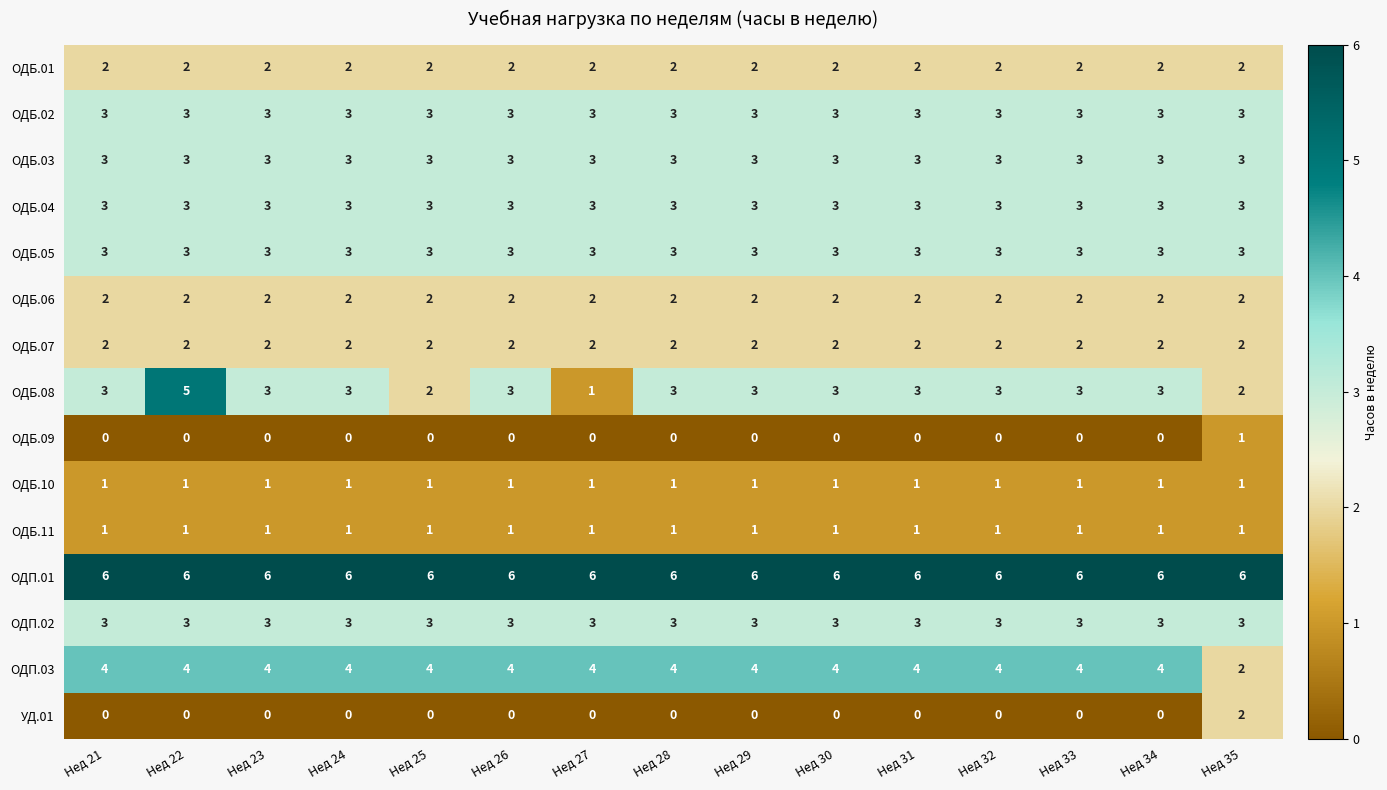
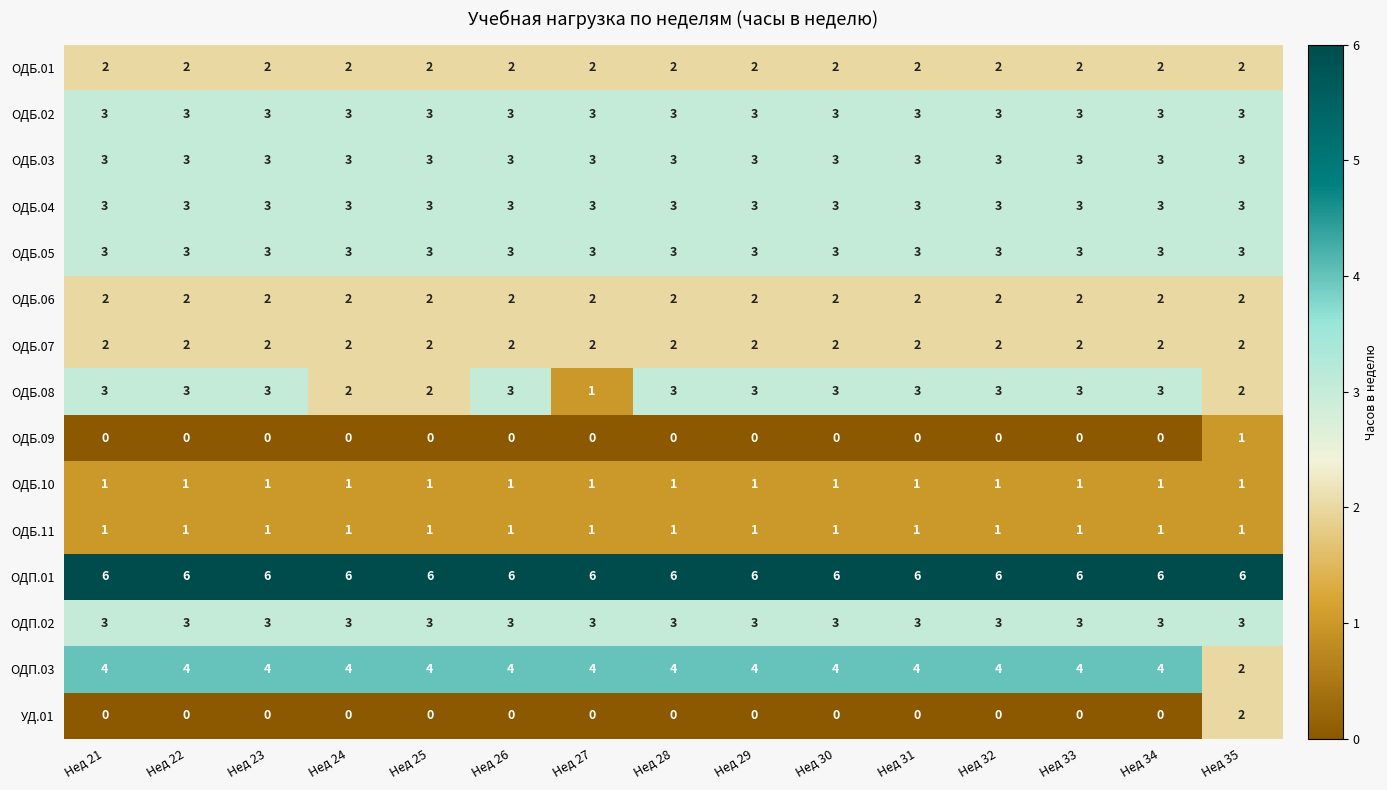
ОДБ.08, Нед 22: 5 -> 3
ОДБ.08, Нед 24: 3 -> 2
